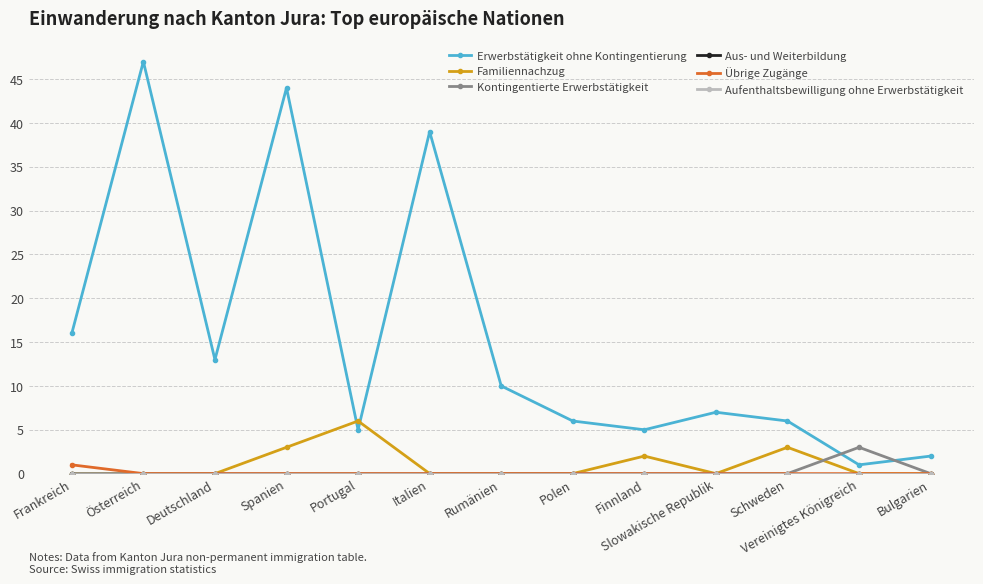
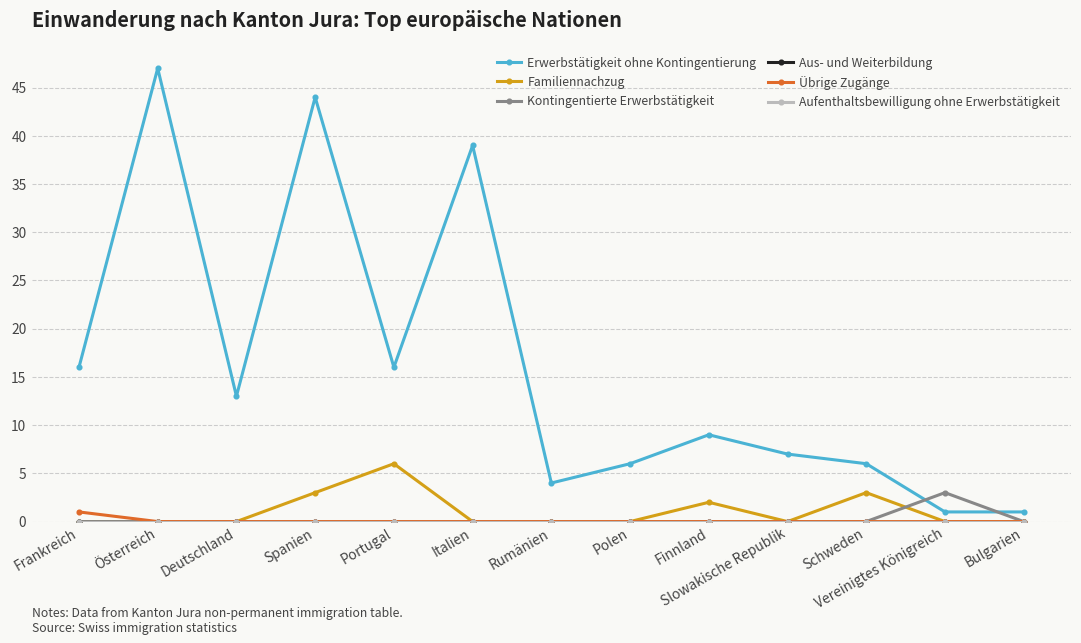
Erwerbstätigkeit ohne Kontingentierung, Portugal: 5 -> 16
Erwerbstätigkeit ohne Kontingentierung, Rumänien: 10 -> 4
Erwerbstätigkeit ohne Kontingentierung, Finnland: 5 -> 9
Erwerbstätigkeit ohne Kontingentierung, Bulgarien: 2 -> 1
